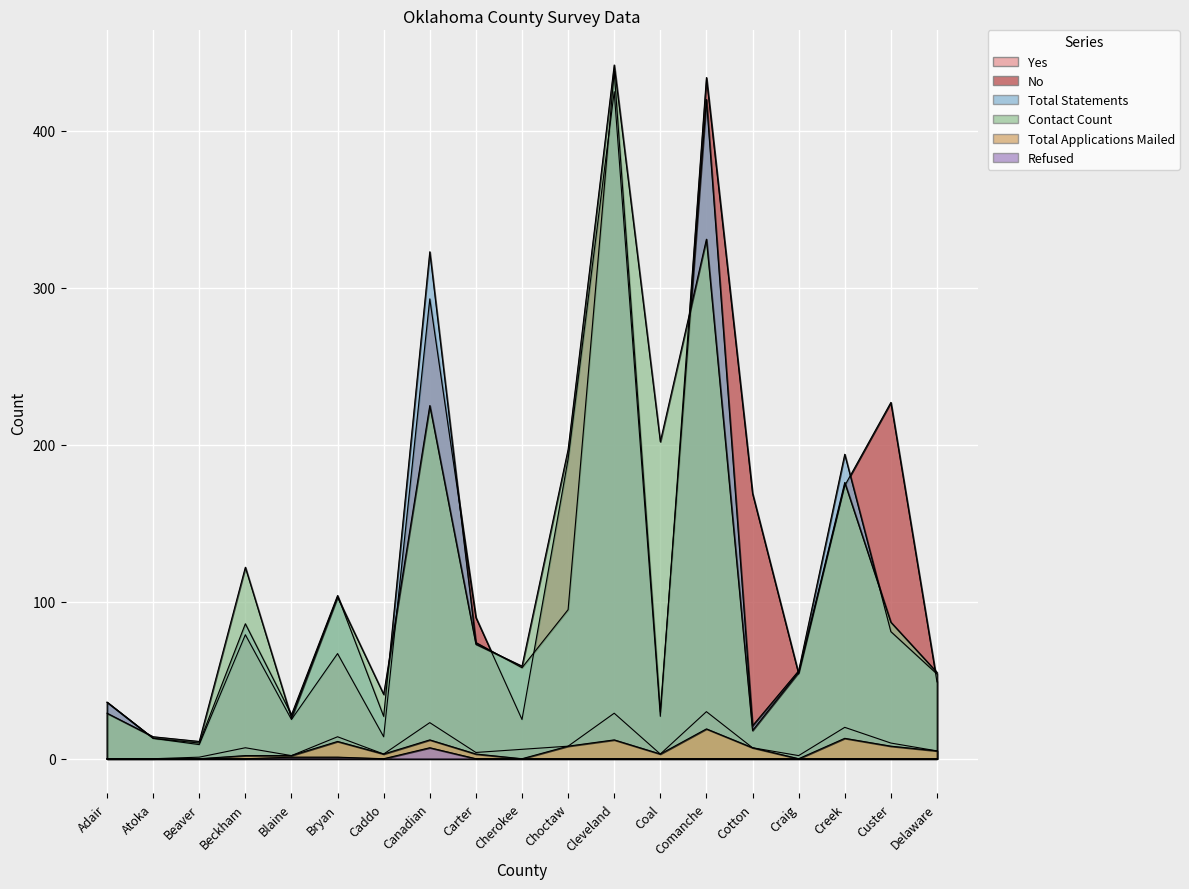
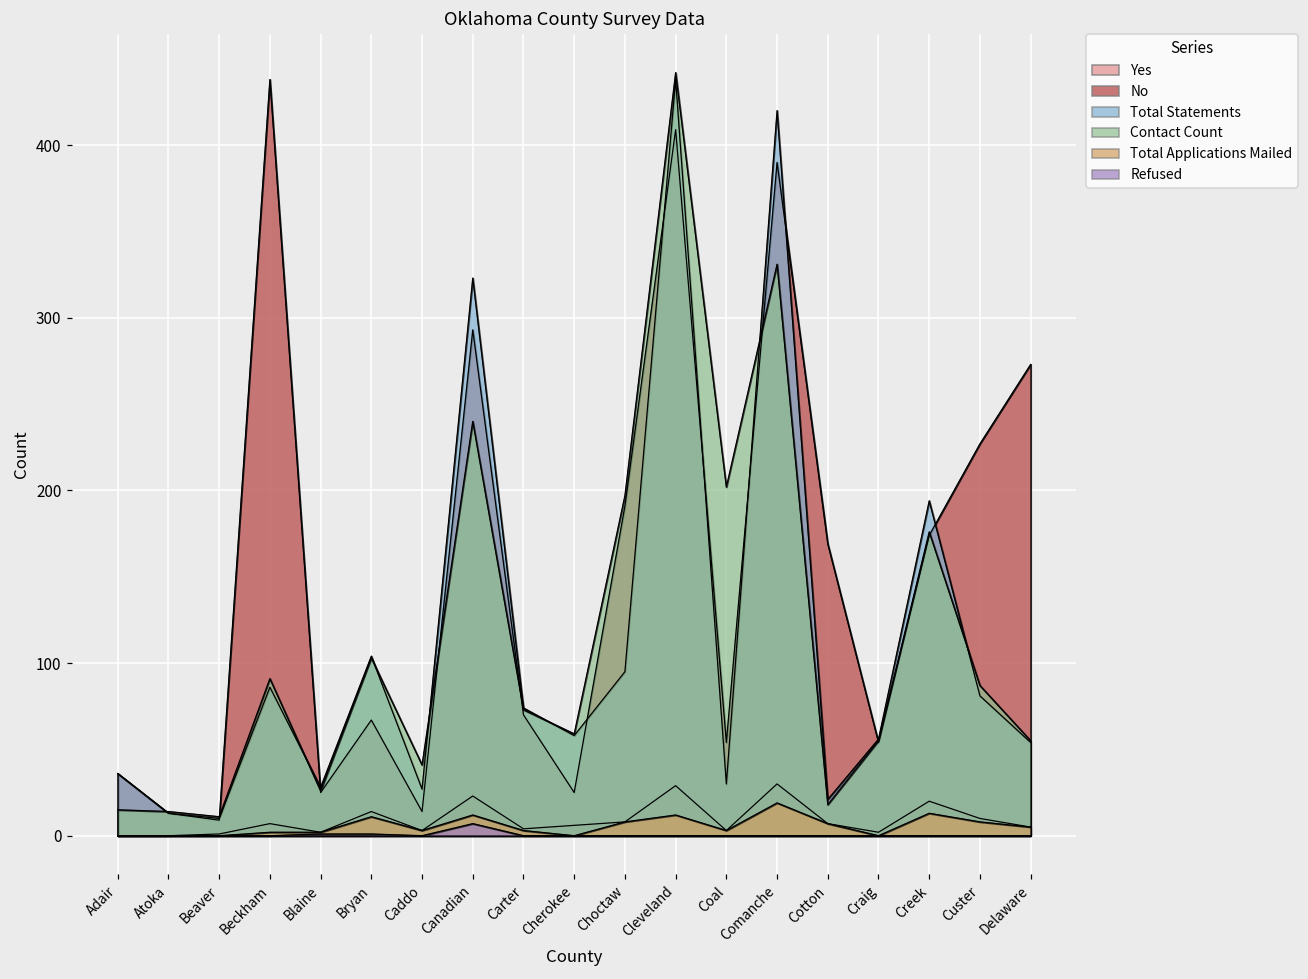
Contact Count, Adair: 29 -> 15
No, Beckham: 79 -> 438
Contact Count, Beckham: 122 -> 91
Contact Count, Canadian: 225 -> 240
No, Carter: 90 -> 70
No, Cleveland: 425 -> 409
No, Coal: 27 -> 54
No, Comanche: 434 -> 390
No, Delaware: 49 -> 273
